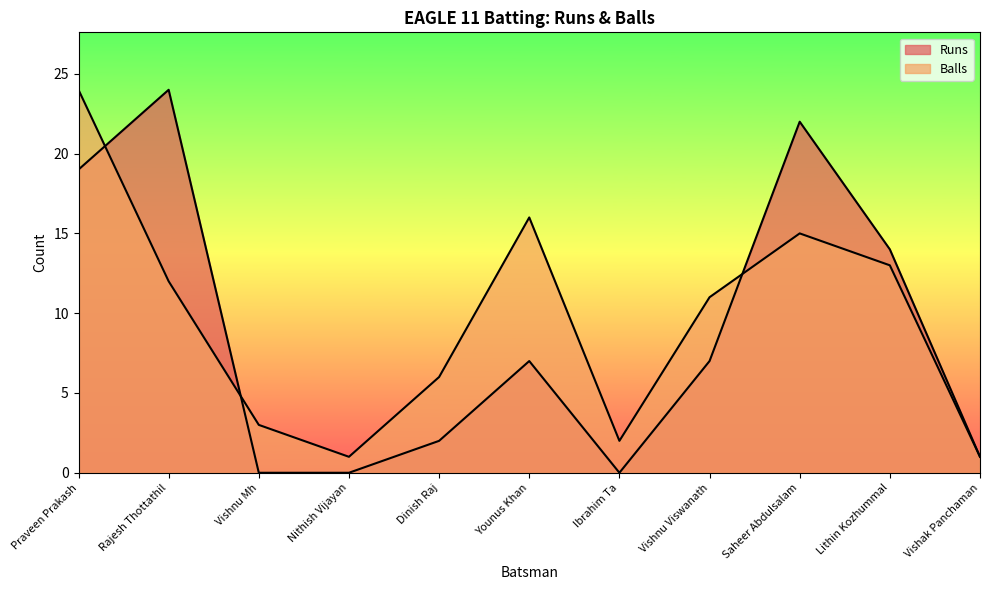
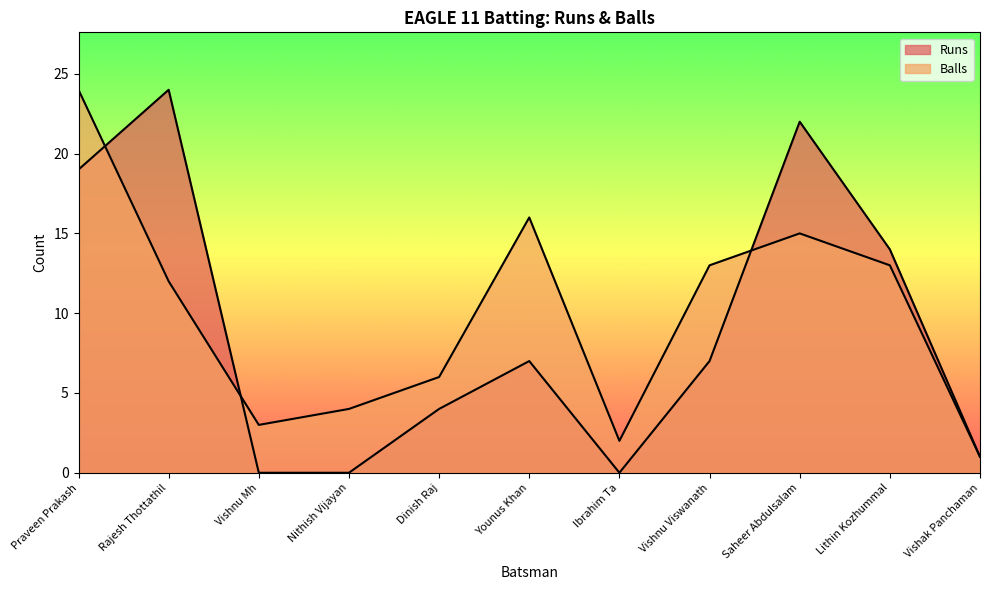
Balls, Nithish Vijayan: 1 -> 4
Runs, Dinish Raj: 2 -> 4
Balls, Vishnu Viswanath: 11 -> 13
